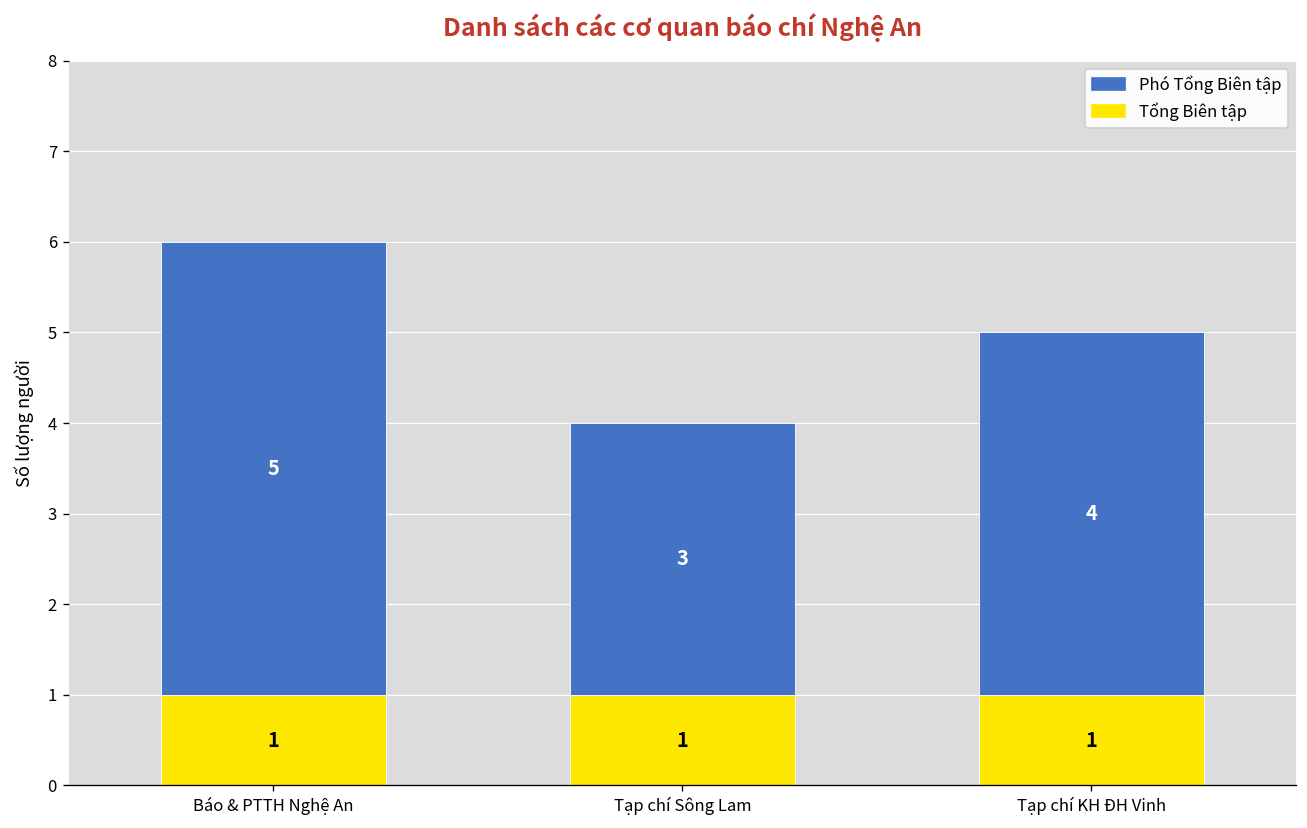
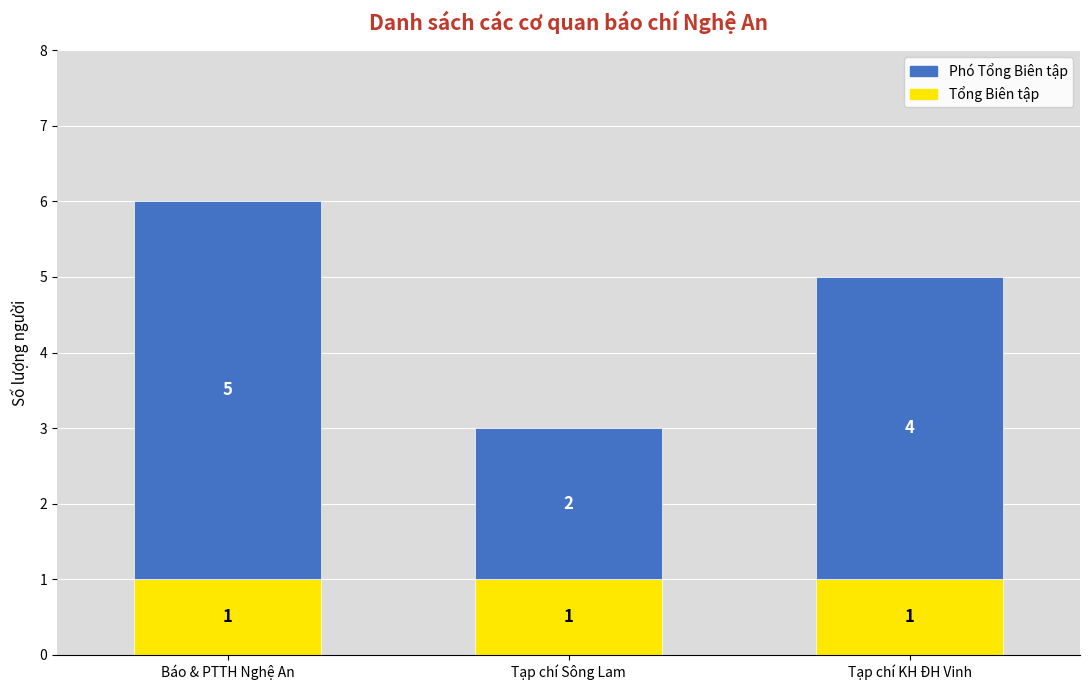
Phó Tổng Biên tập, Tạp chí Sông Lam: 3 -> 2
